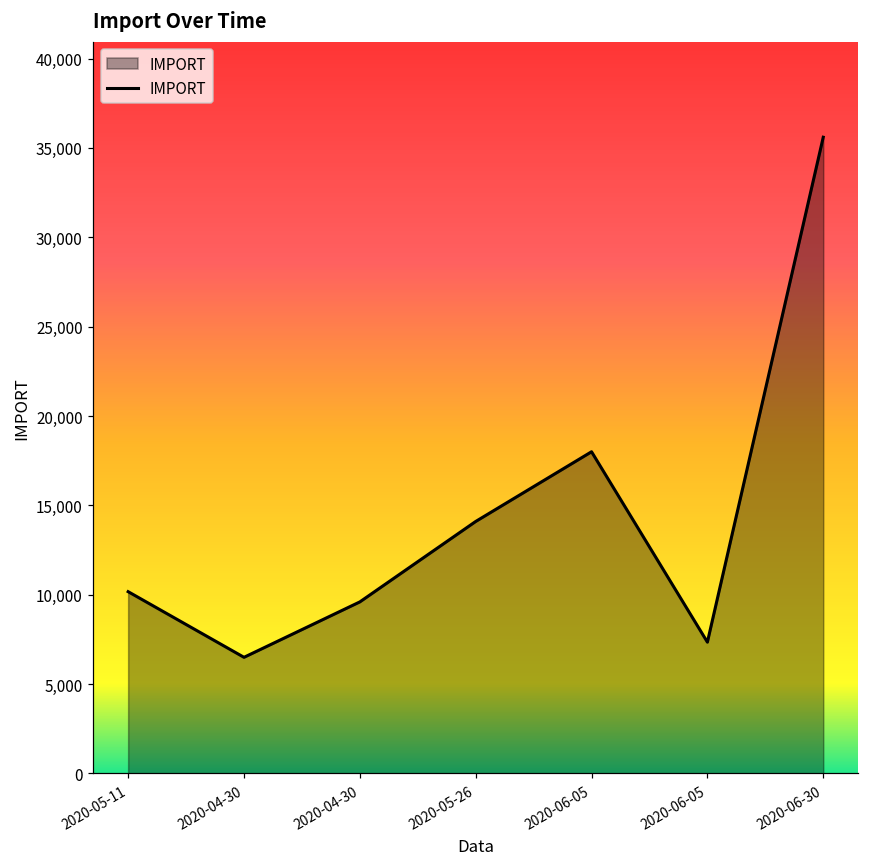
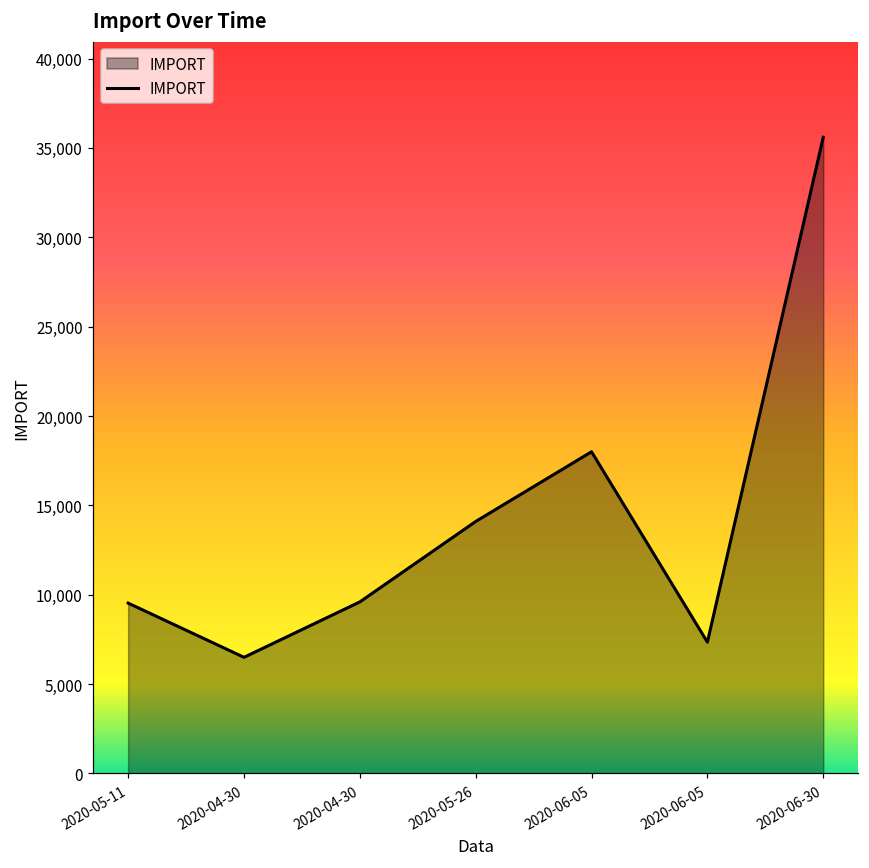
2020-05-11: 10,200 -> 9,500
